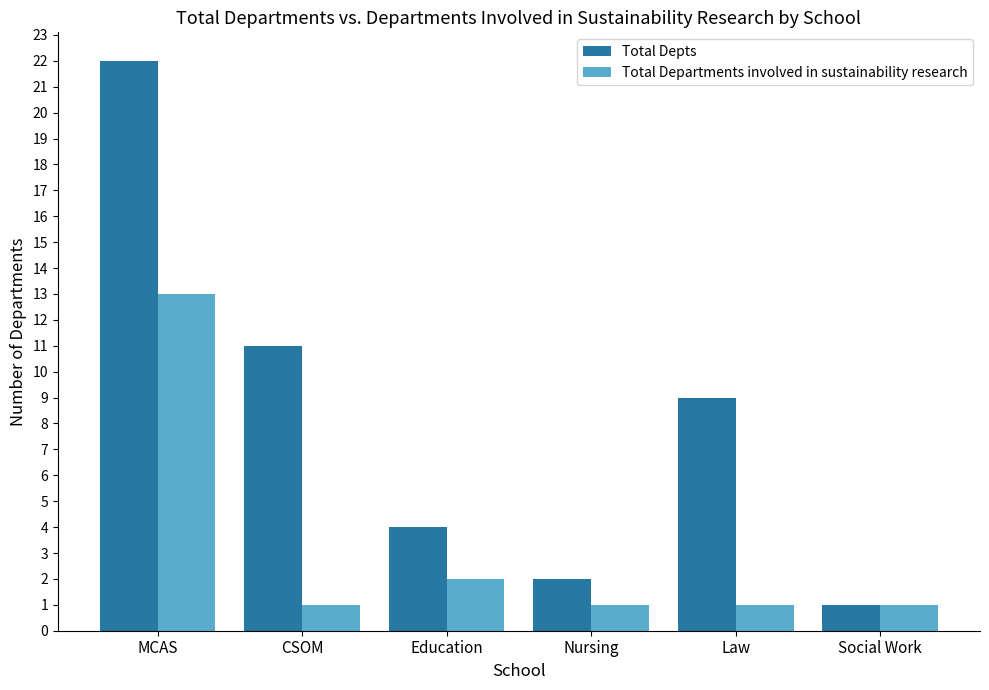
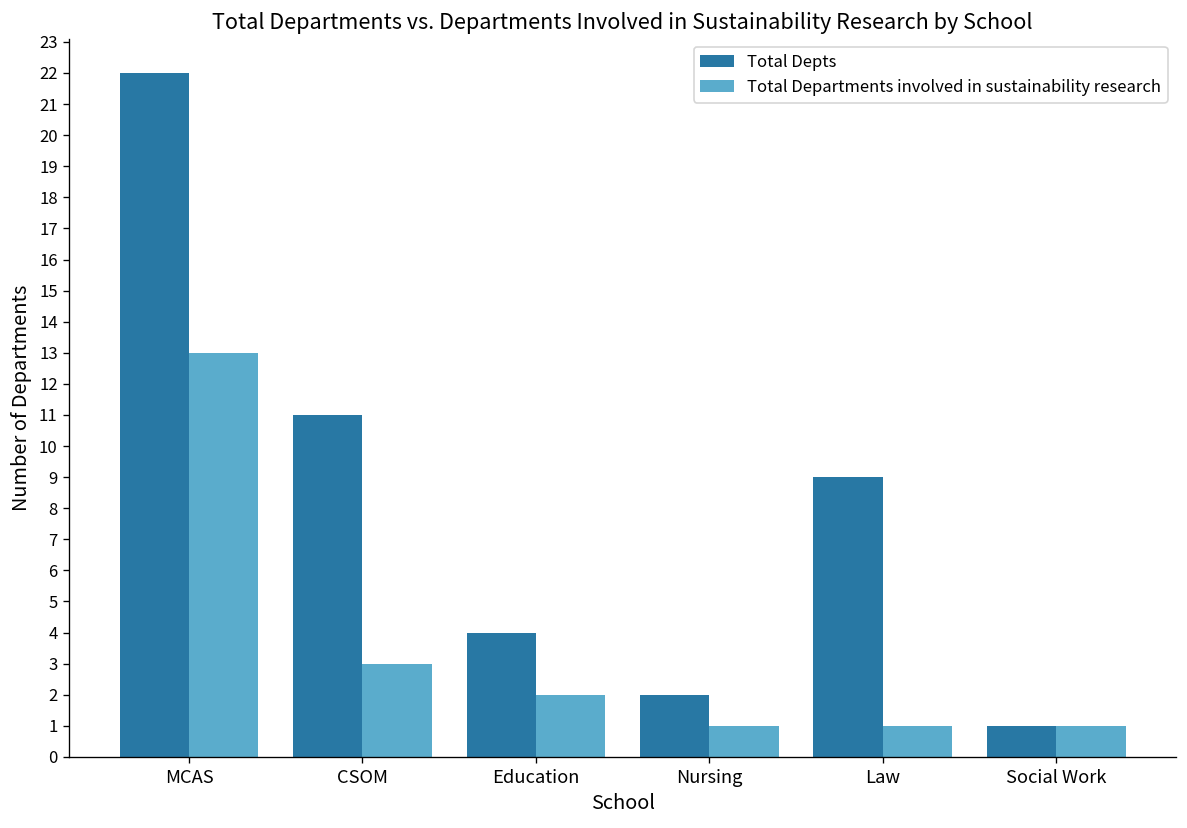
Total Departments involved in sustainability research, CSOM: 1 -> 3
